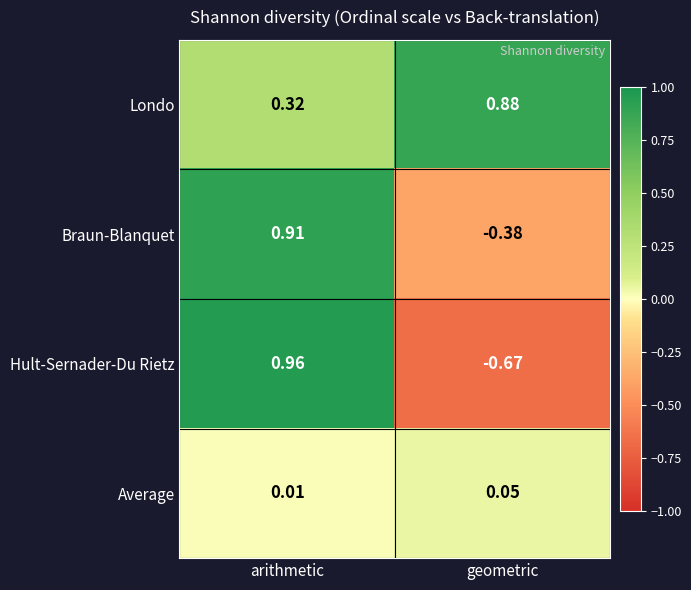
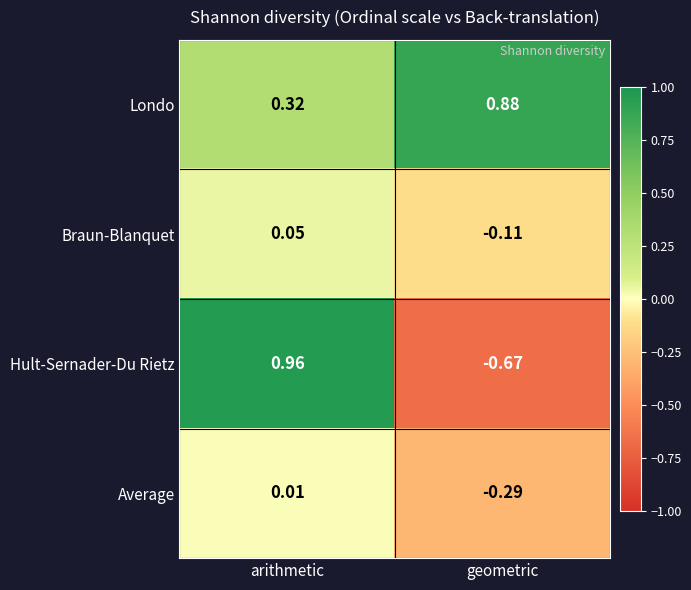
Braun-Blanquet, arithmetic: 0.91 -> 0.05
Braun-Blanquet, geometric: -0.38 -> -0.11
Average, geometric: 0.05 -> -0.29
